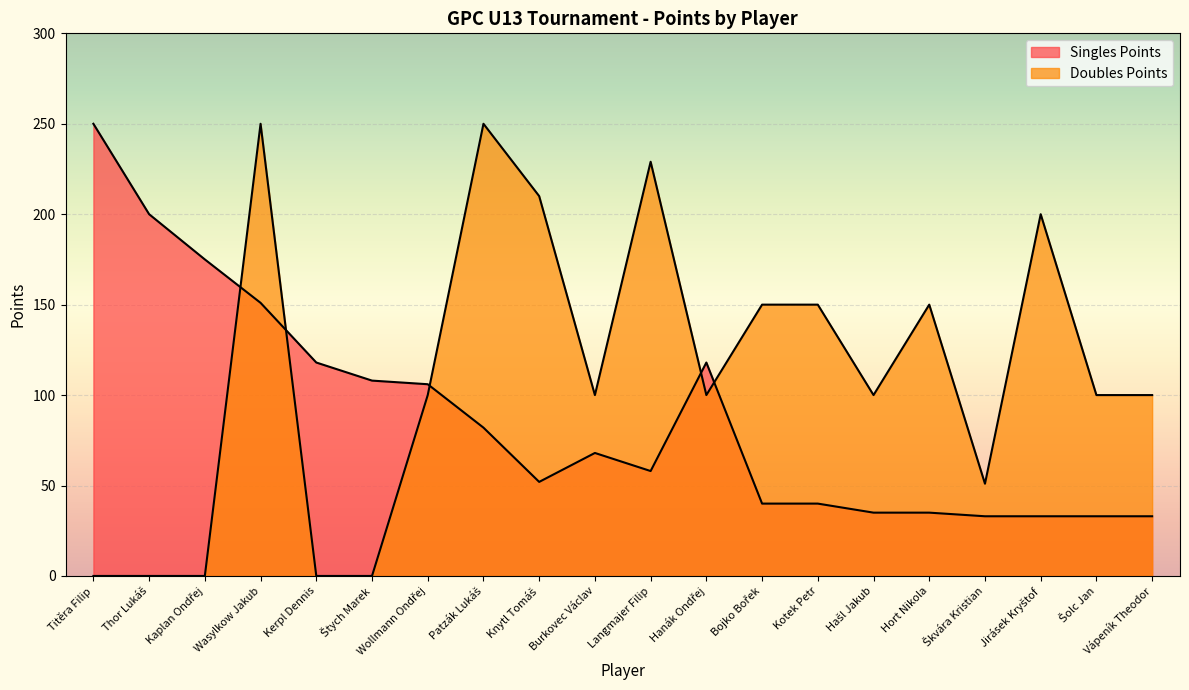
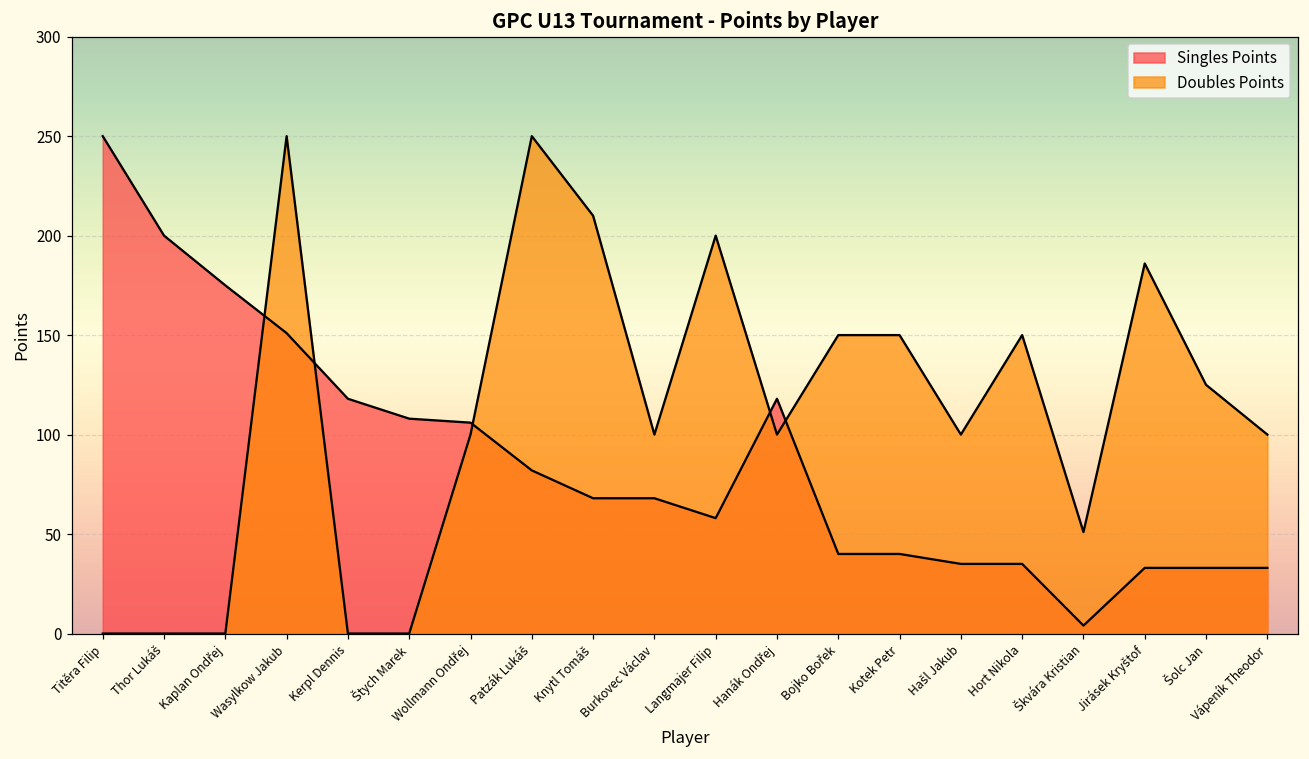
Singles Points, Knytl Tomáš: 52 -> 68
Doubles Points, Langmajer Filip: 229 -> 200
Singles Points, Škvára Kristian: 33 -> 4
Doubles Points, Jirásek Kryštof: 200 -> 186
Doubles Points, Šolc Jan: 100 -> 125
